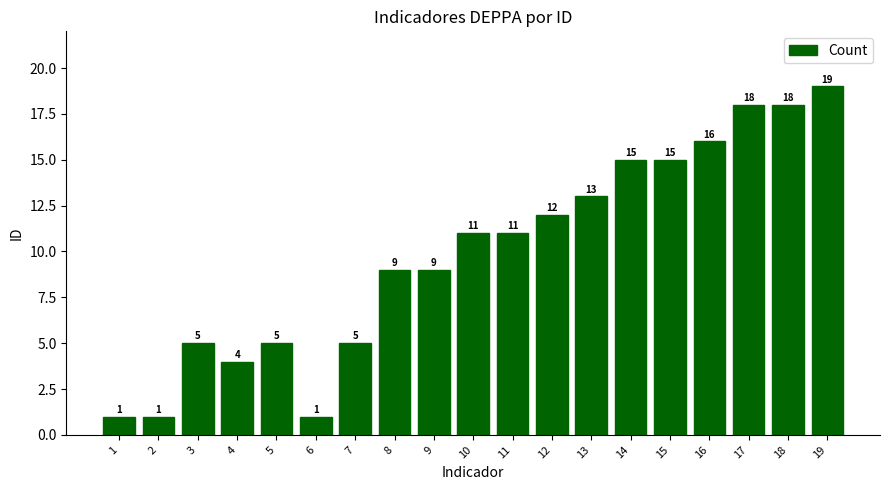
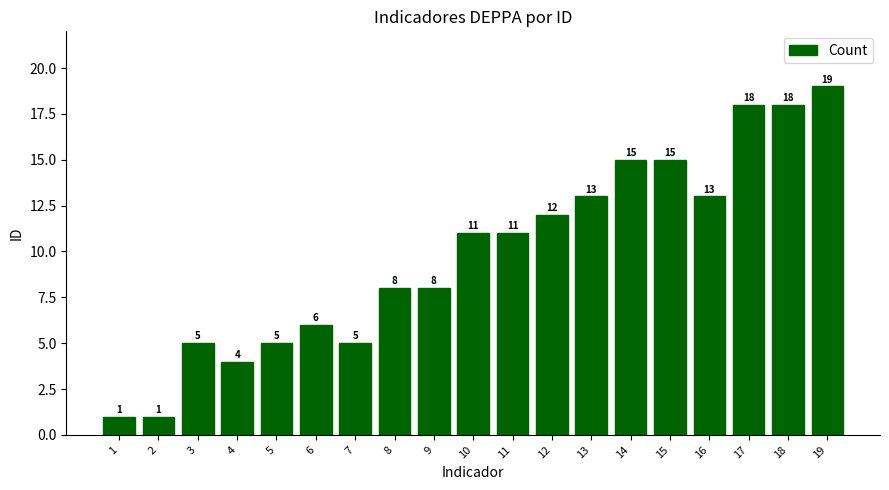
6: 1 -> 6
8: 9 -> 8
9: 9 -> 8
16: 16 -> 13
